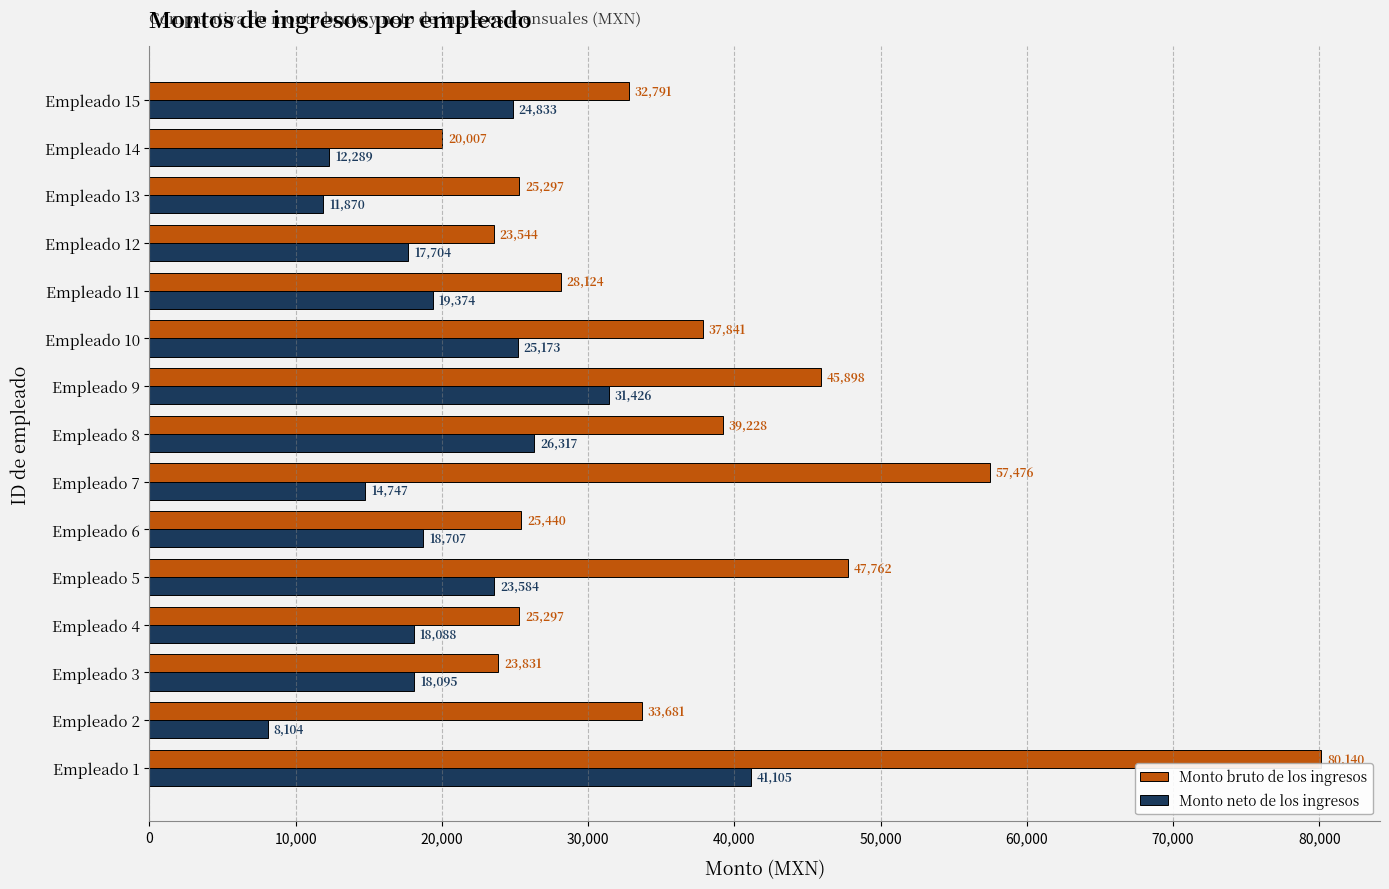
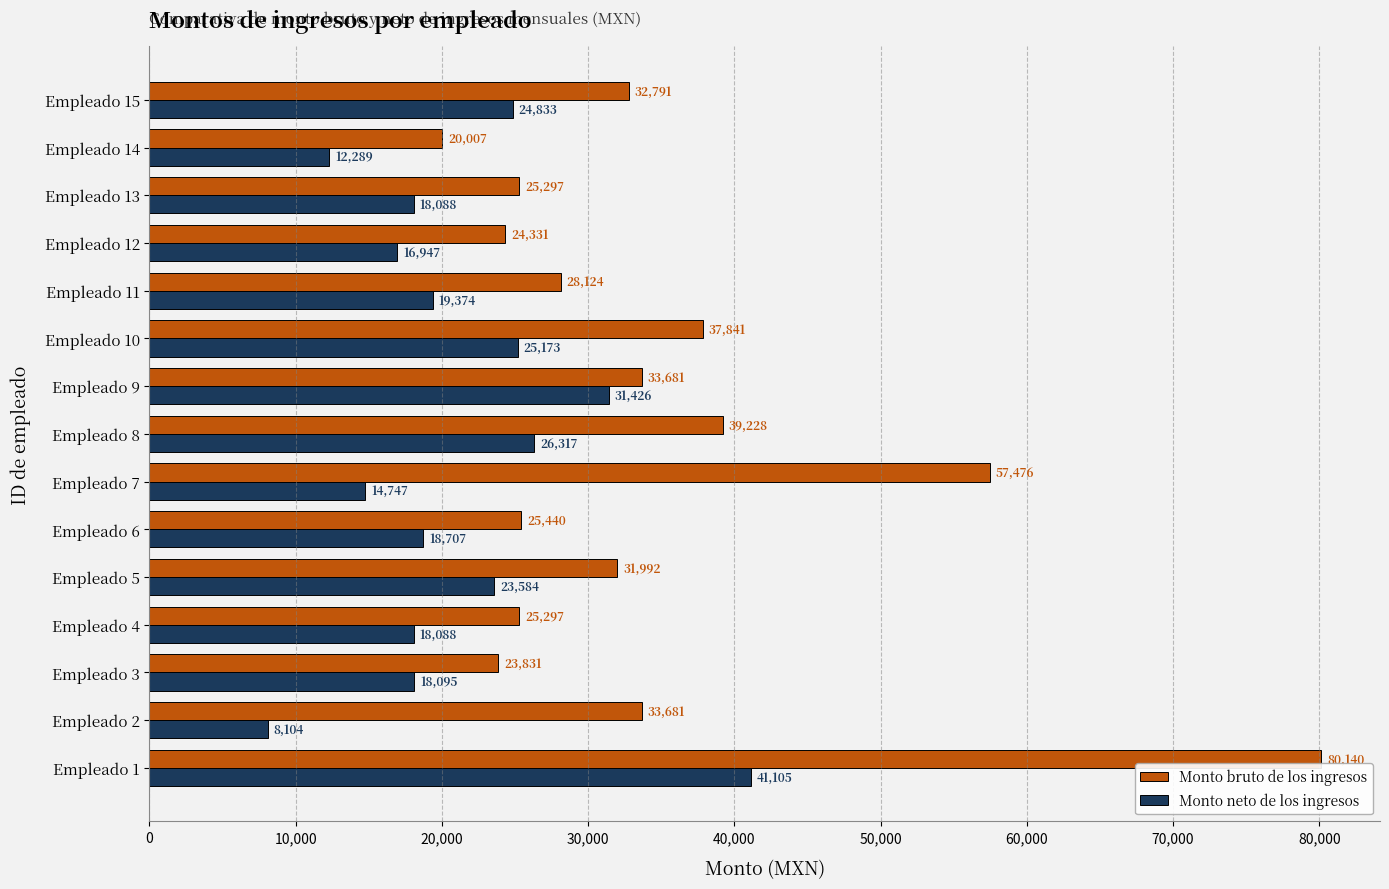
Monto neto de los ingresos, Empleado 13: 11,870 -> 18,088
Monto bruto de los ingresos, Empleado 12: 23,544 -> 24,331
Monto neto de los ingresos, Empleado 12: 17,704 -> 16,947
Monto bruto de los ingresos, Empleado 9: 45,898 -> 33,681
Monto bruto de los ingresos, Empleado 5: 47,762 -> 31,992
